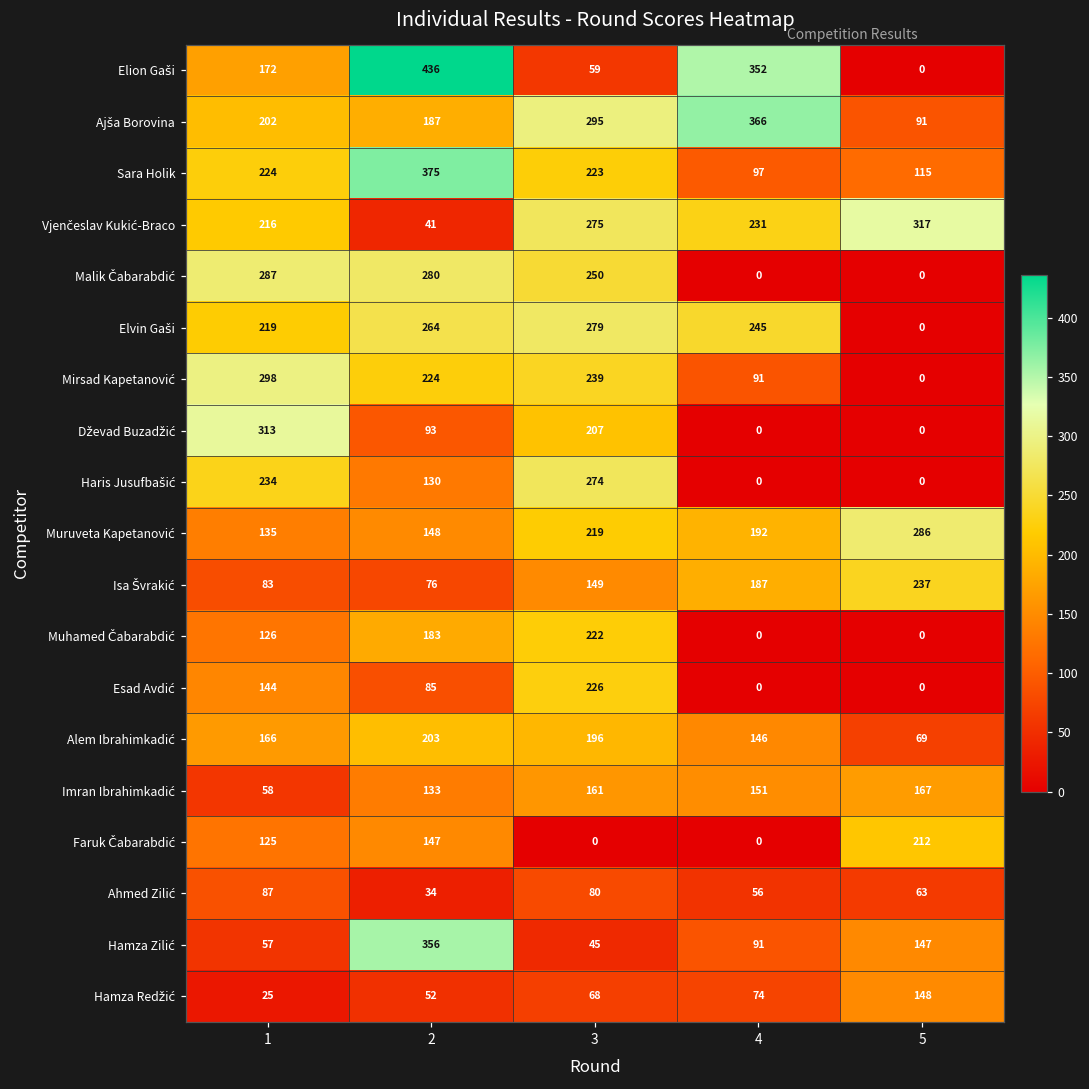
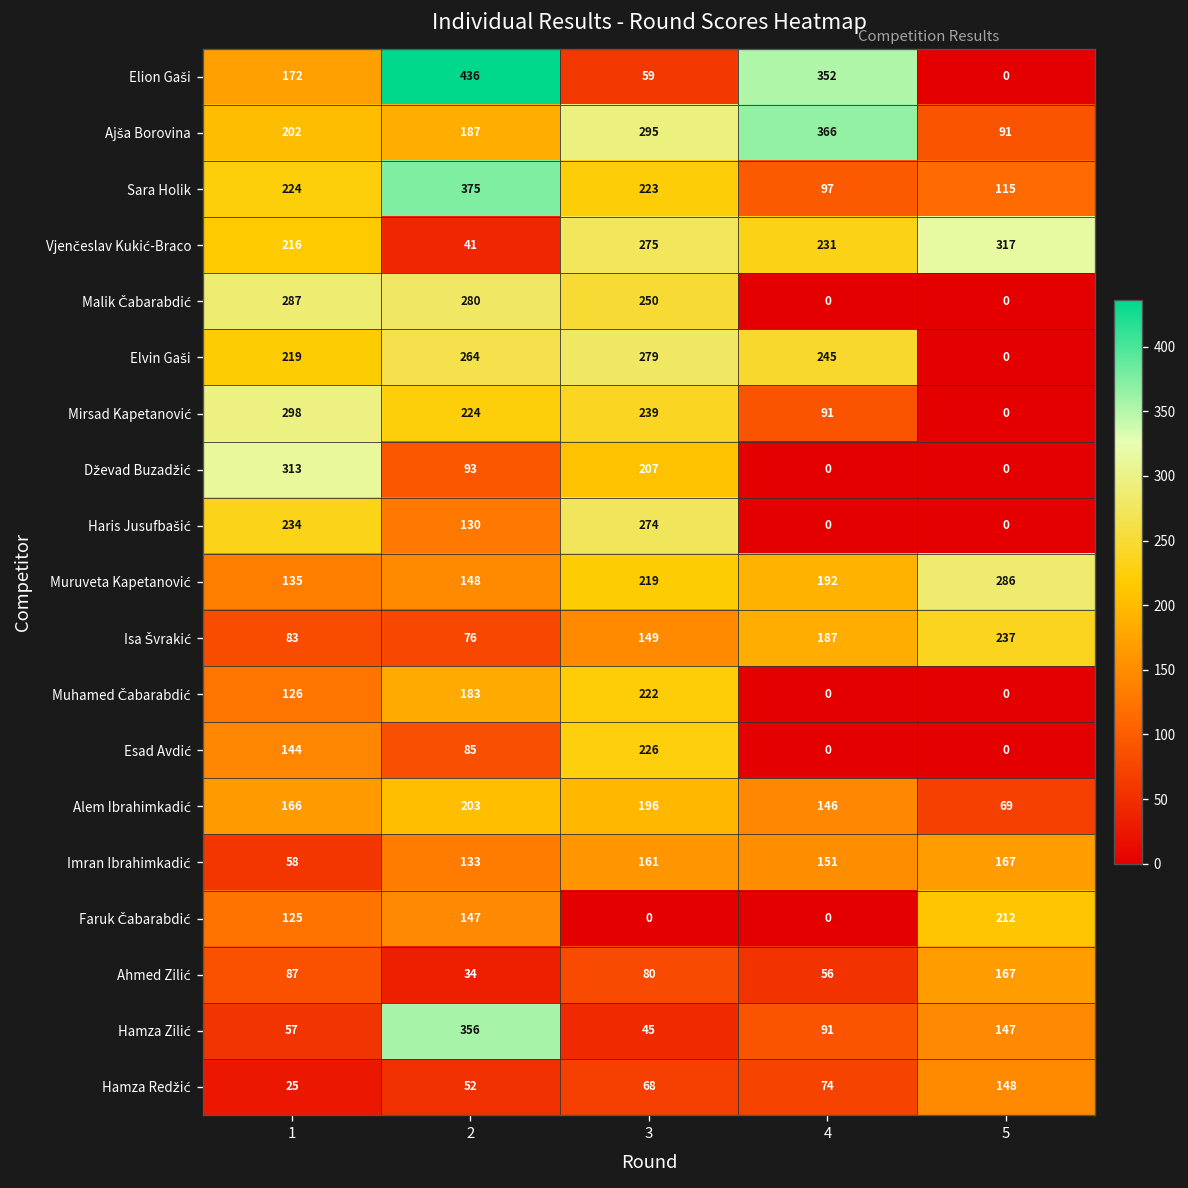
Ahmed Zilić, 5: 63 -> 167
